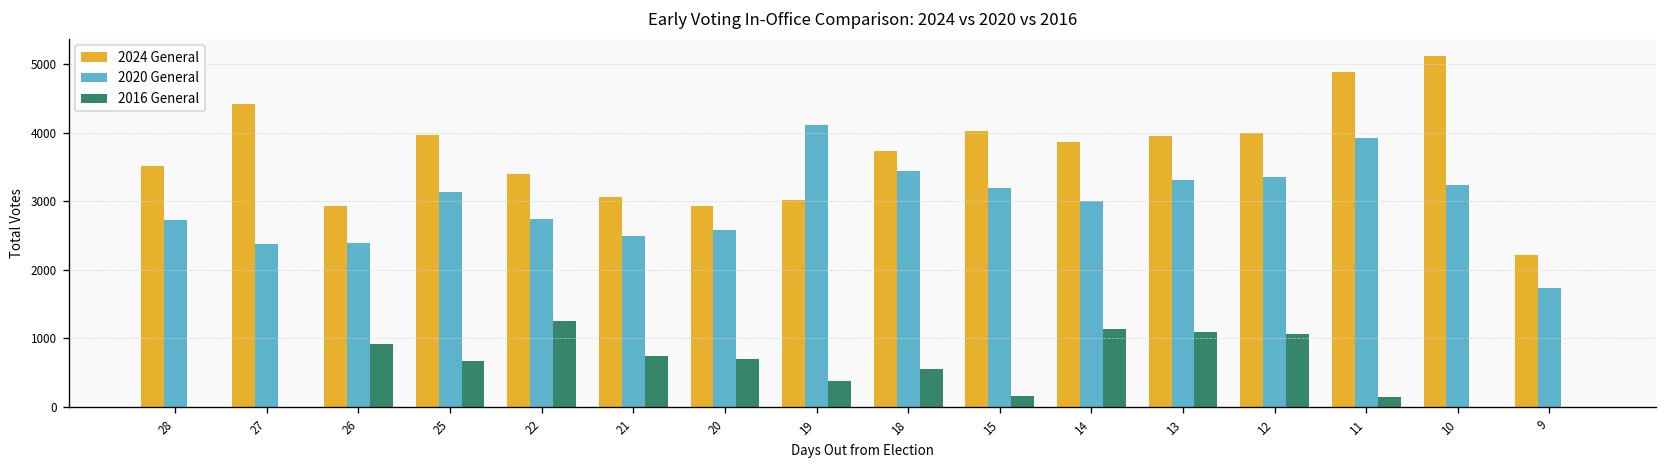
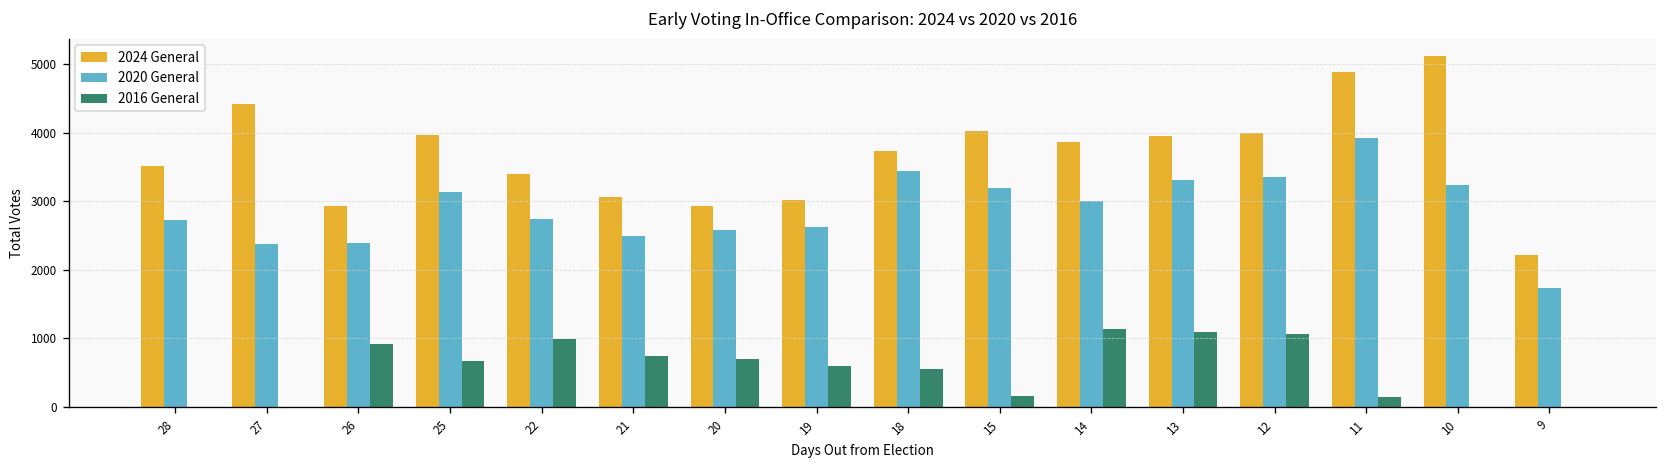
2016 General, 22: 1200 -> 1000
2020 General, 19: 4100 -> 2600
2016 General, 19: 400 -> 600
